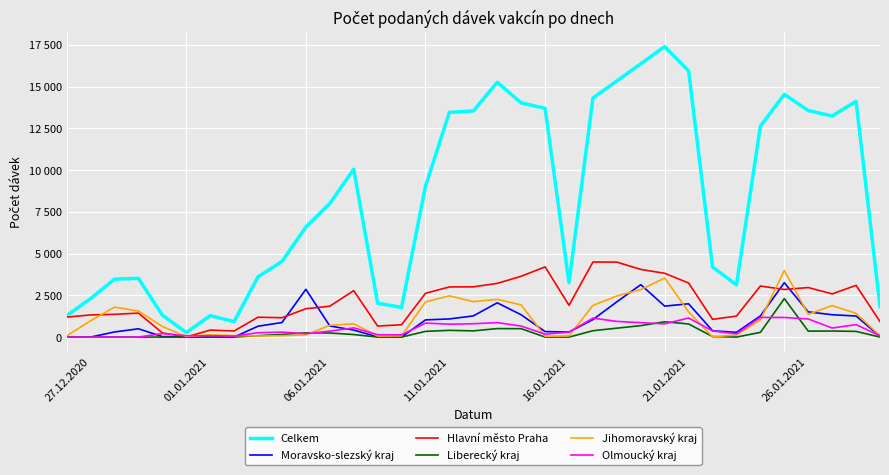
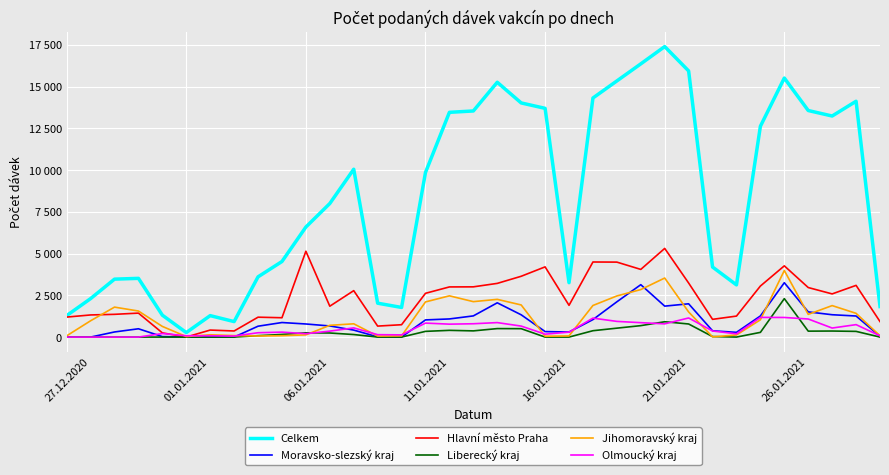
Moravsko-slezský kraj, 06.01.2021: 2900 -> 800
Hlavní město Praha, 06.01.2021: 1700 -> 5100
Celkem, 11.01.2021: 9000 -> 9900
Hlavní město Praha, 21.01.2021: 3800 -> 5300
Celkem, 26.01.2021: 14500 -> 15500
Hlavní město Praha, 26.01.2021: 2900 -> 4300
